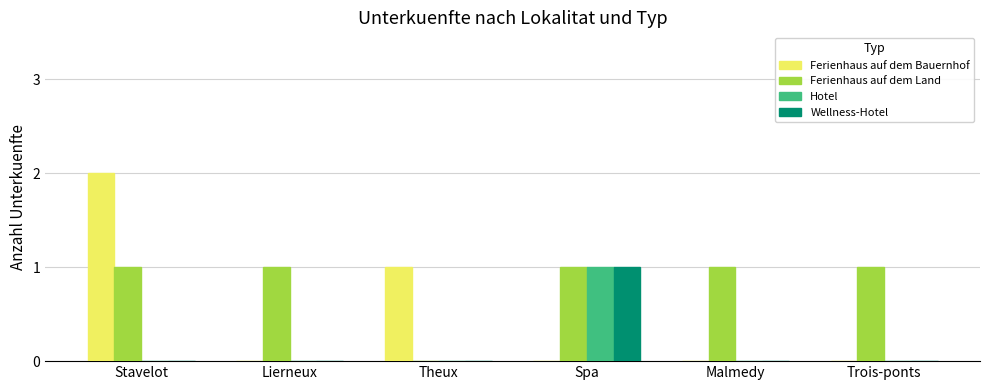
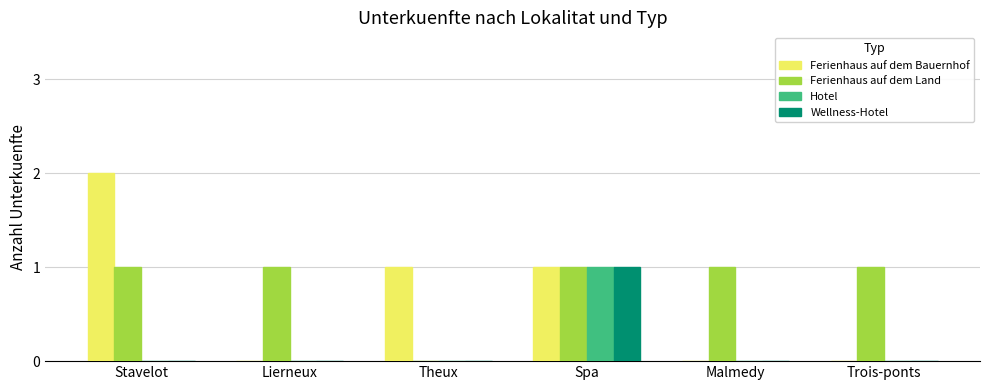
Ferienhaus auf dem Bauernhof, Spa: 0 -> 1
